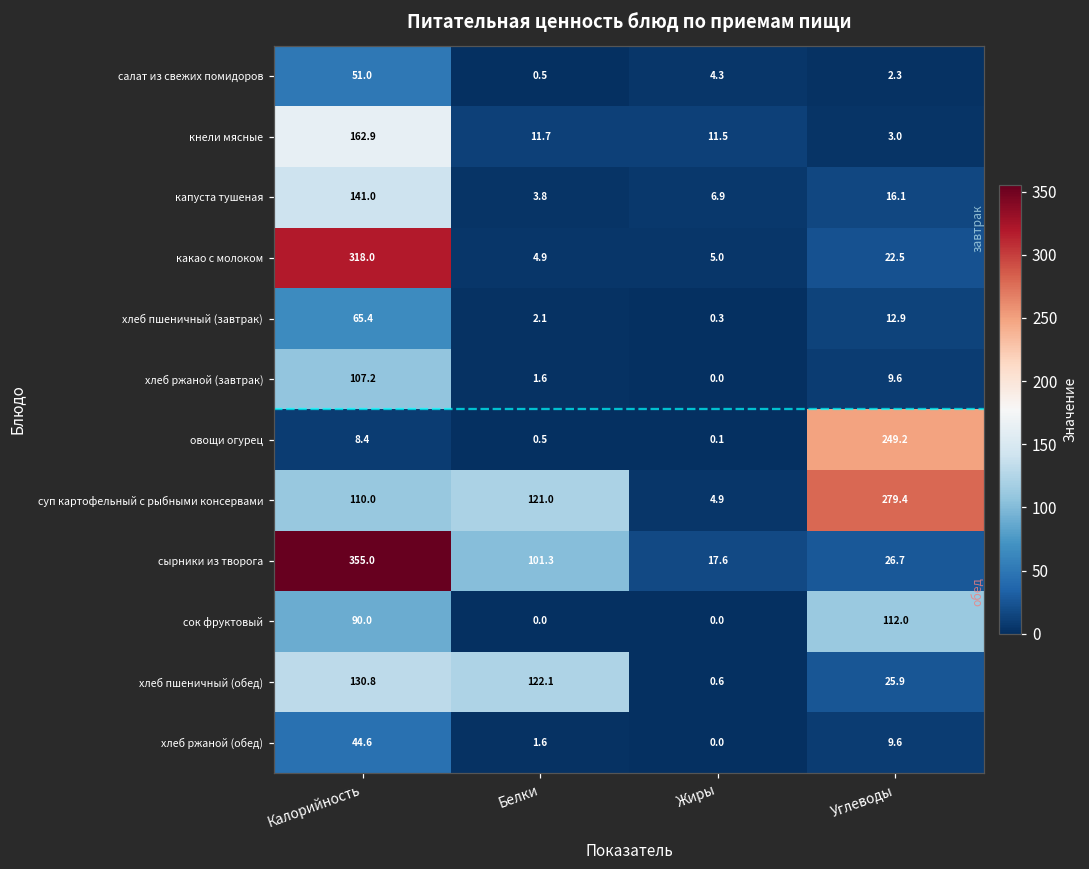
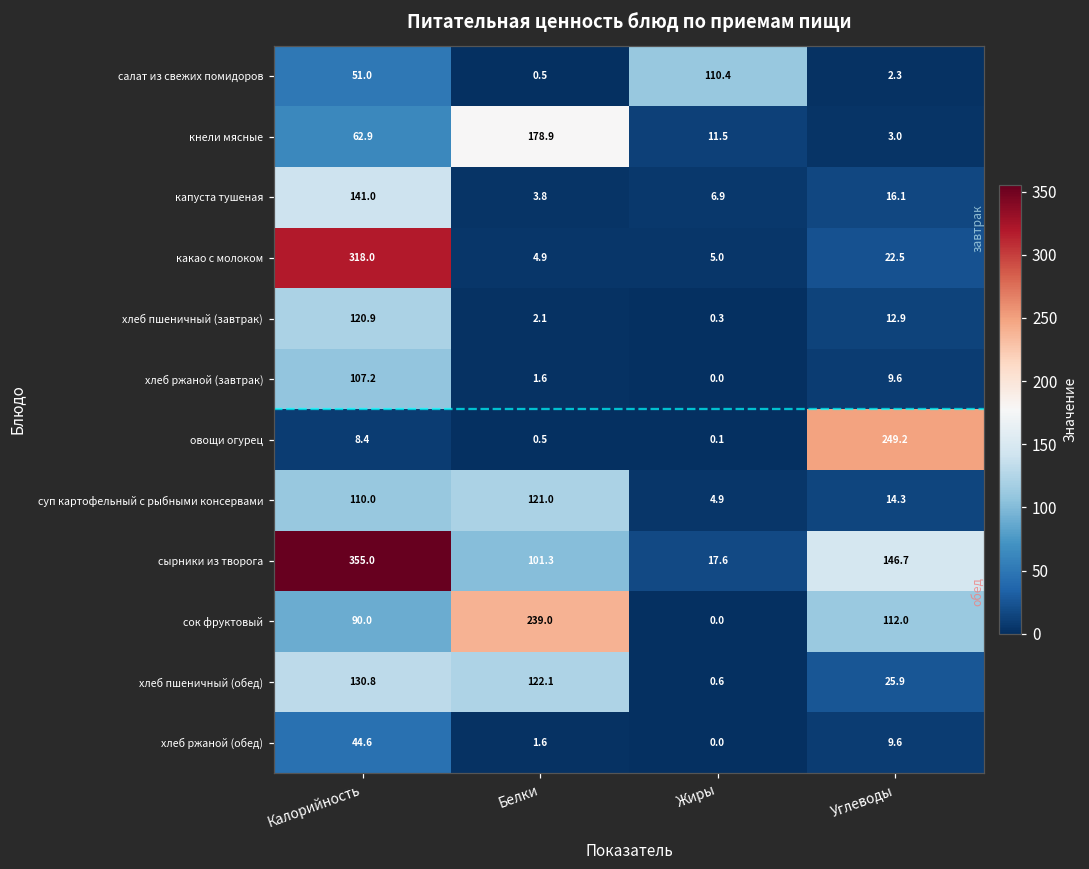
салат из свежих помидоров, Жиры: 4.3 -> 110.4
кнели мясные, Калорийность: 162.9 -> 62.9
кнели мясные, Белки: 11.7 -> 178.9
хлеб пшеничный (завтрак), Калорийность: 65.4 -> 120.9
суп картофельный с рыбными консервами, Углеводы: 279.4 -> 14.3
сырники из творога, Углеводы: 26.7 -> 146.7
сок фруктовый, Белки: 0.0 -> 239.0
